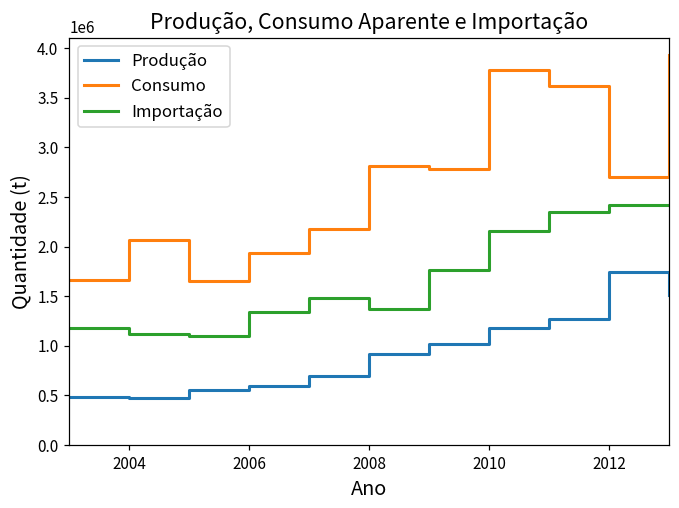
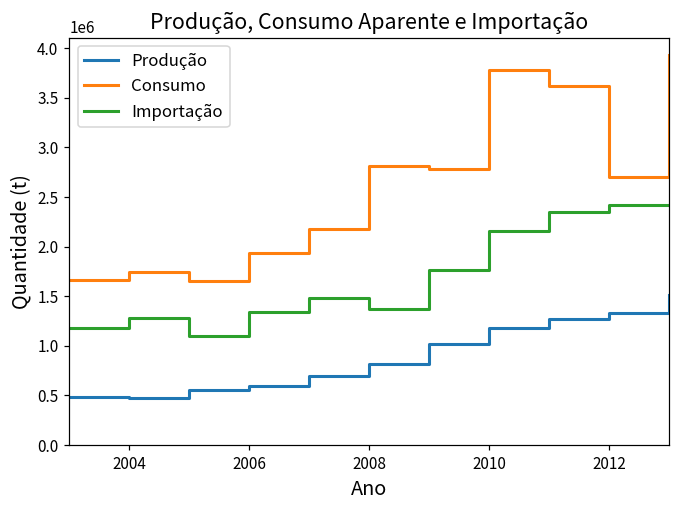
Consumo, 2004: 2100000 -> 1700000
Importação, 2004: 1100000 -> 1300000
Produção, 2008: 900000 -> 800000
Produção, 2012: 1700000 -> 1300000
